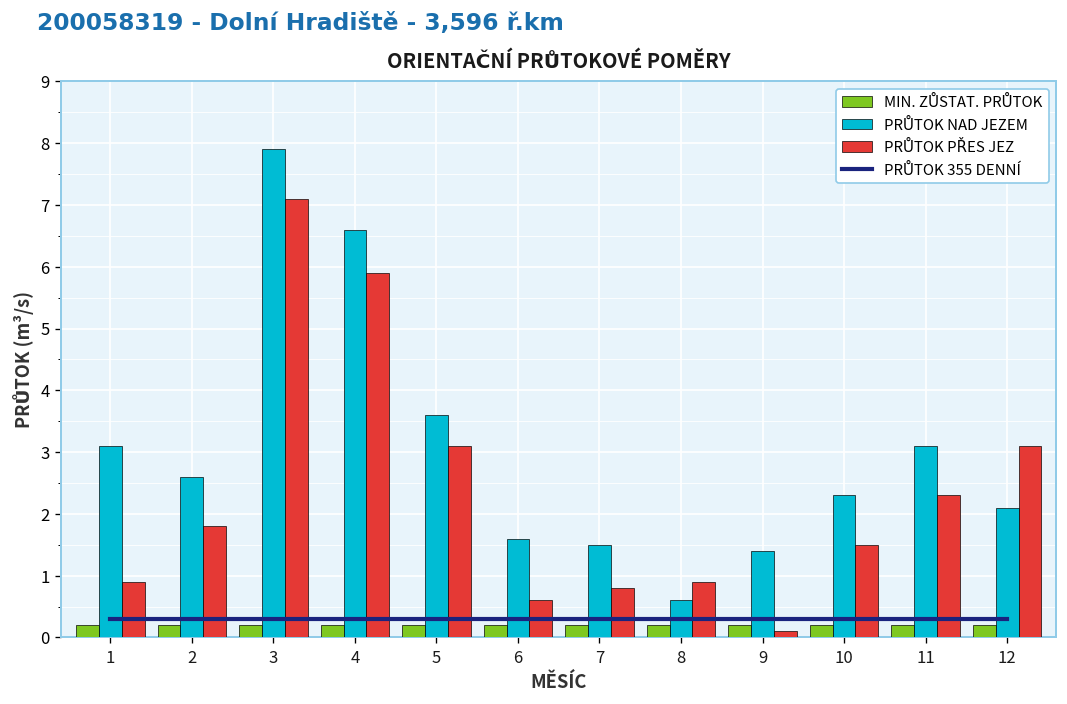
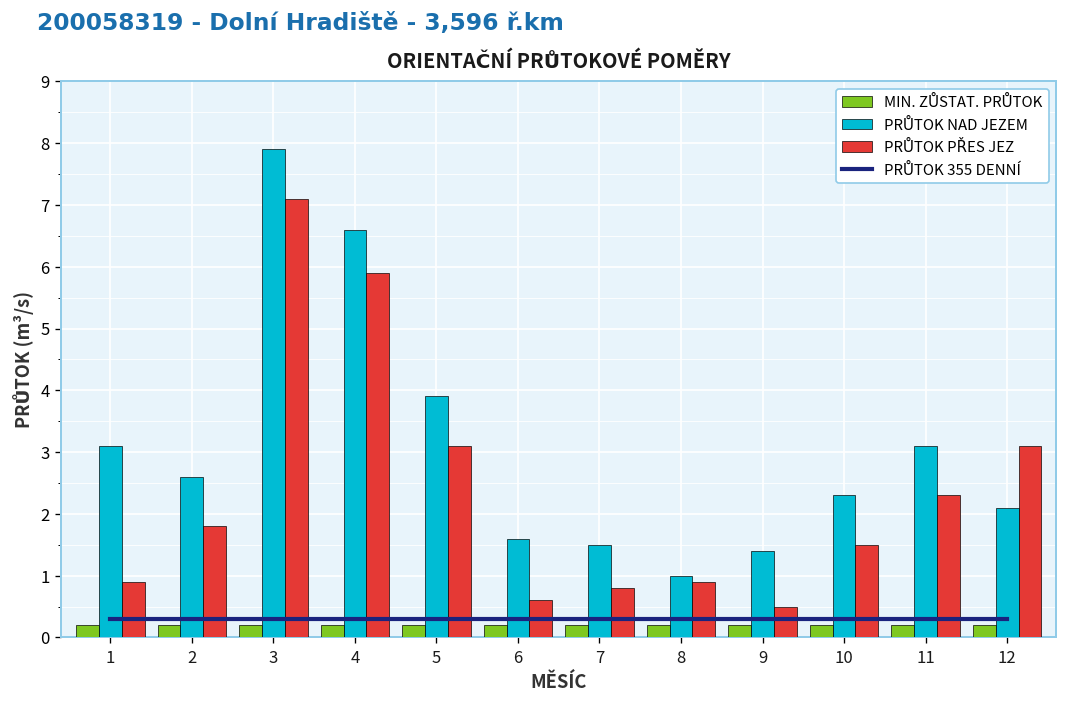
PRŮTOK NAD JEZEM, 5: 3.6 -> 3.9
PRŮTOK NAD JEZEM, 8: 0.6 -> 1.0
PRŮTOK PŘES JEZ, 9: 0.1 -> 0.5
